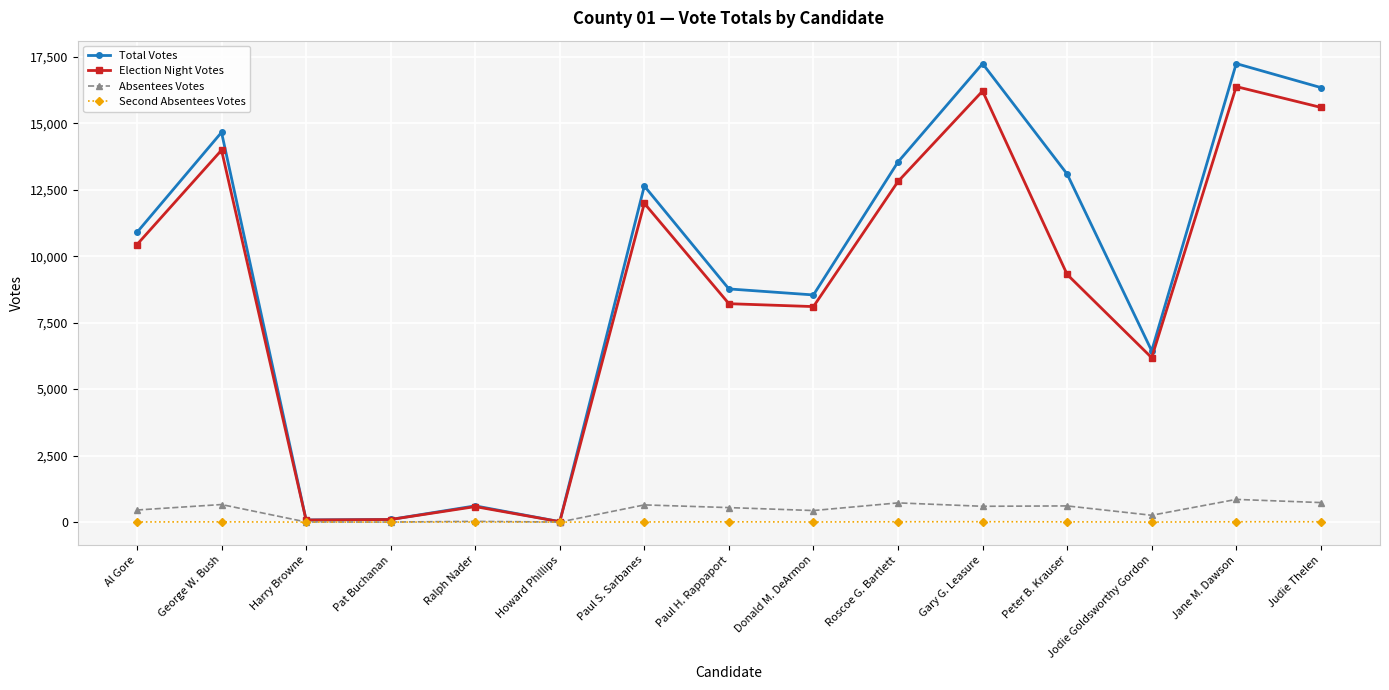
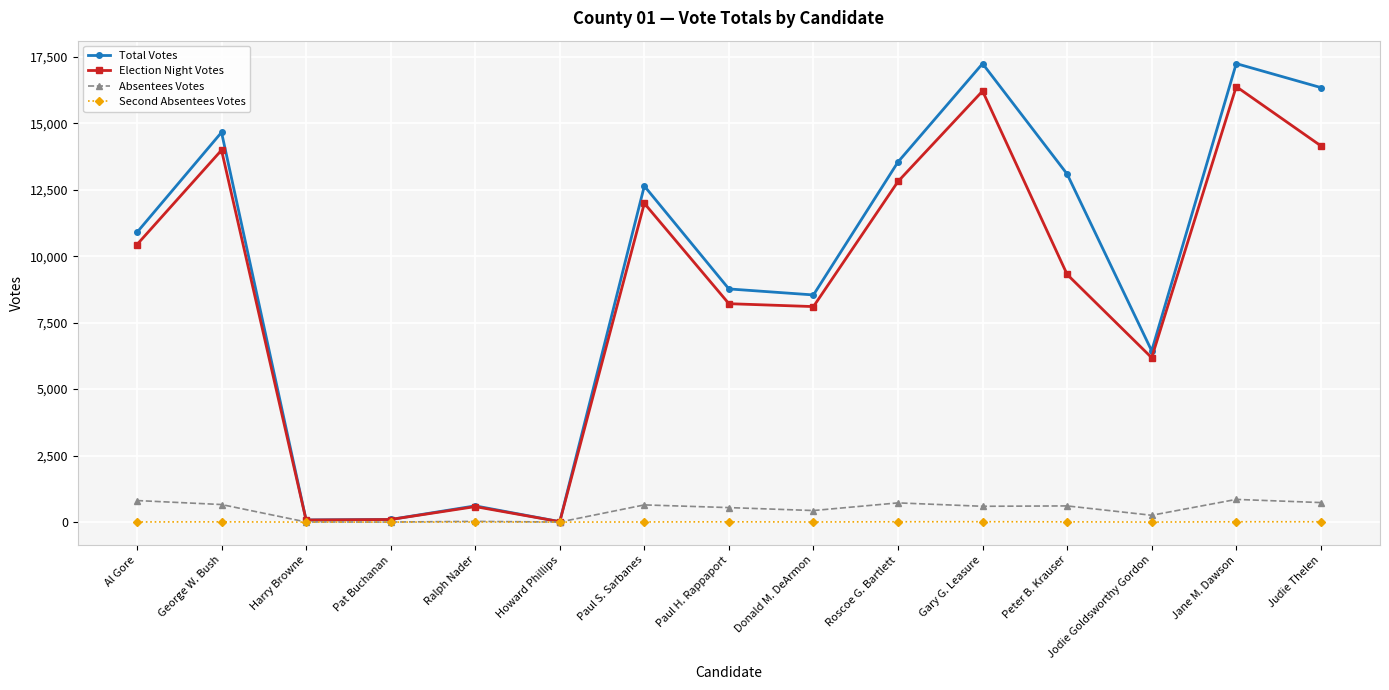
Absentees Votes, Al Gore: 500 -> 800
Election Night Votes, Judie Thelen: 15,600 -> 14,200
